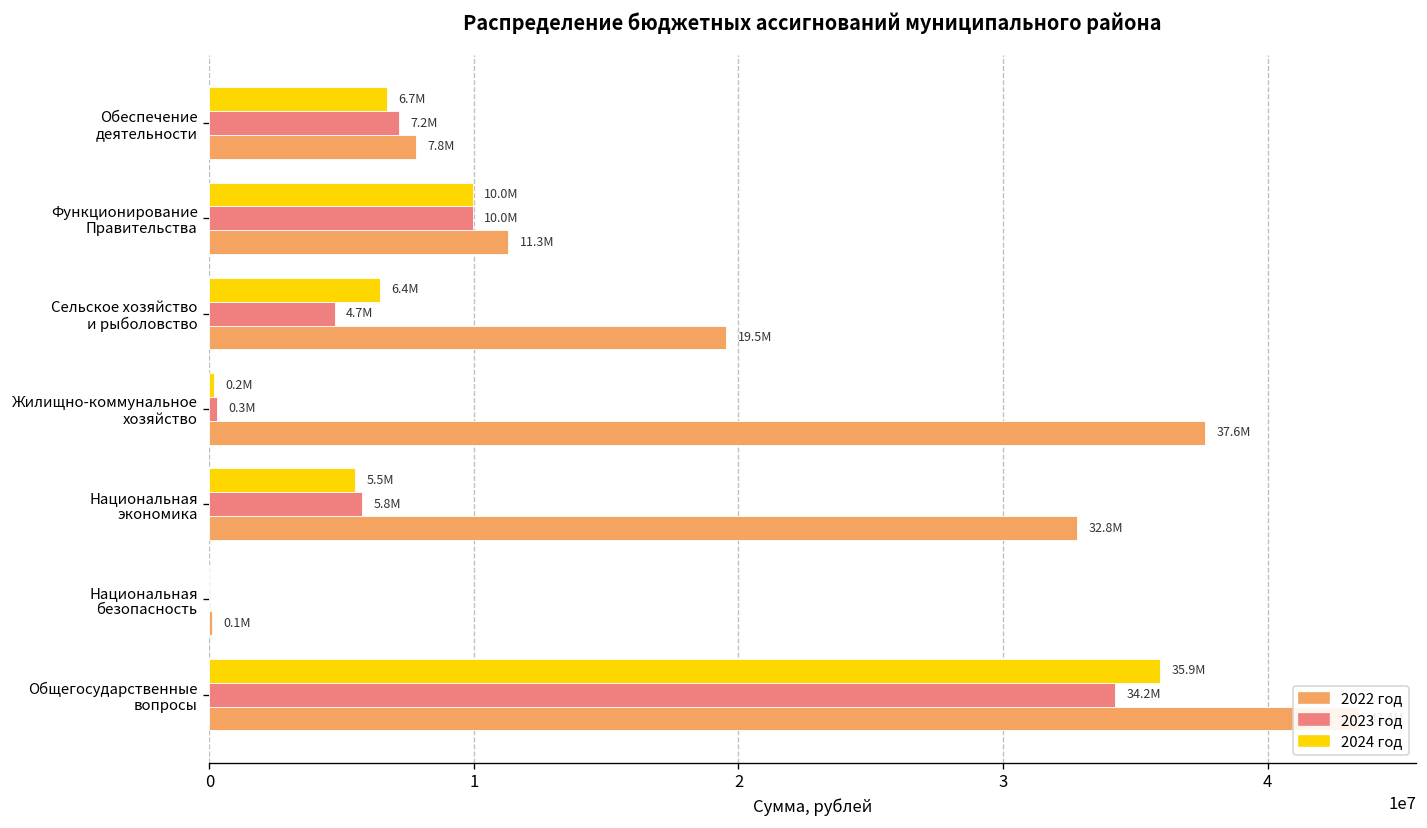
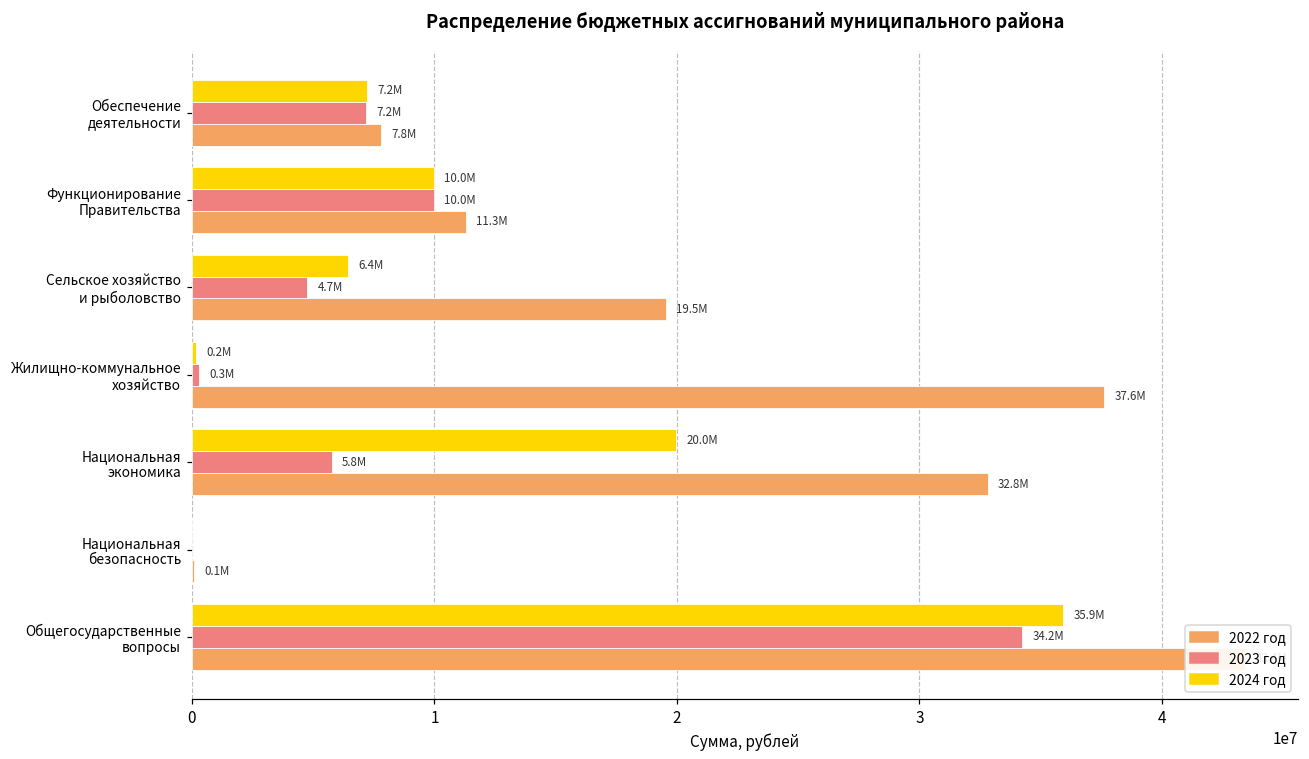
2024 год, Обеспечение деятельности: 6.7M -> 7.2M
2024 год, Национальная экономика: 5.5M -> 20.0M
